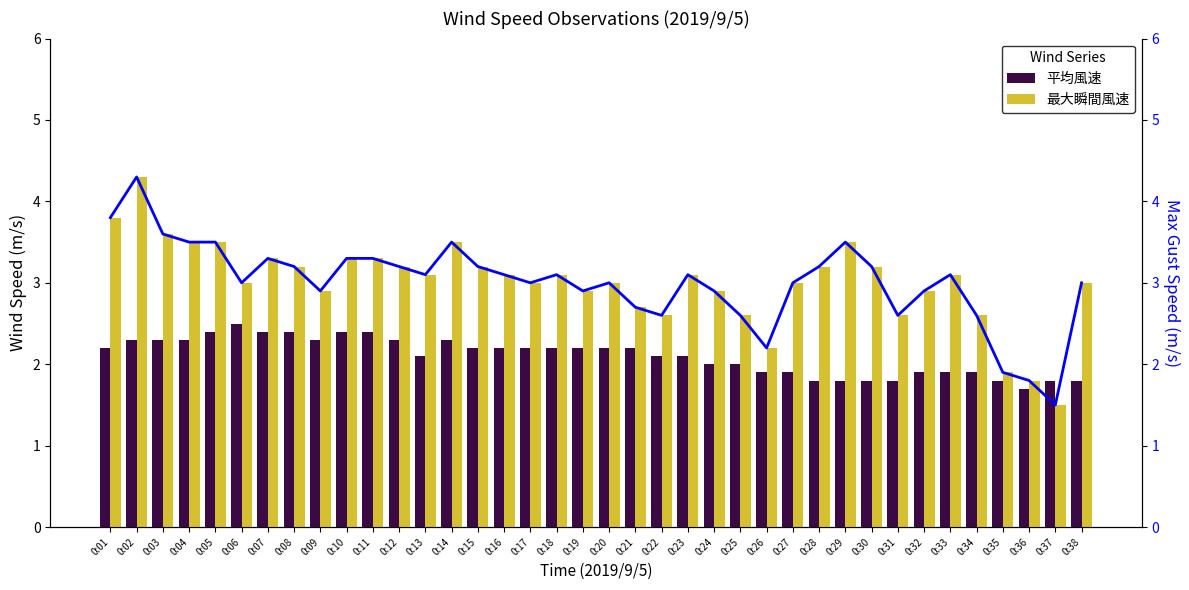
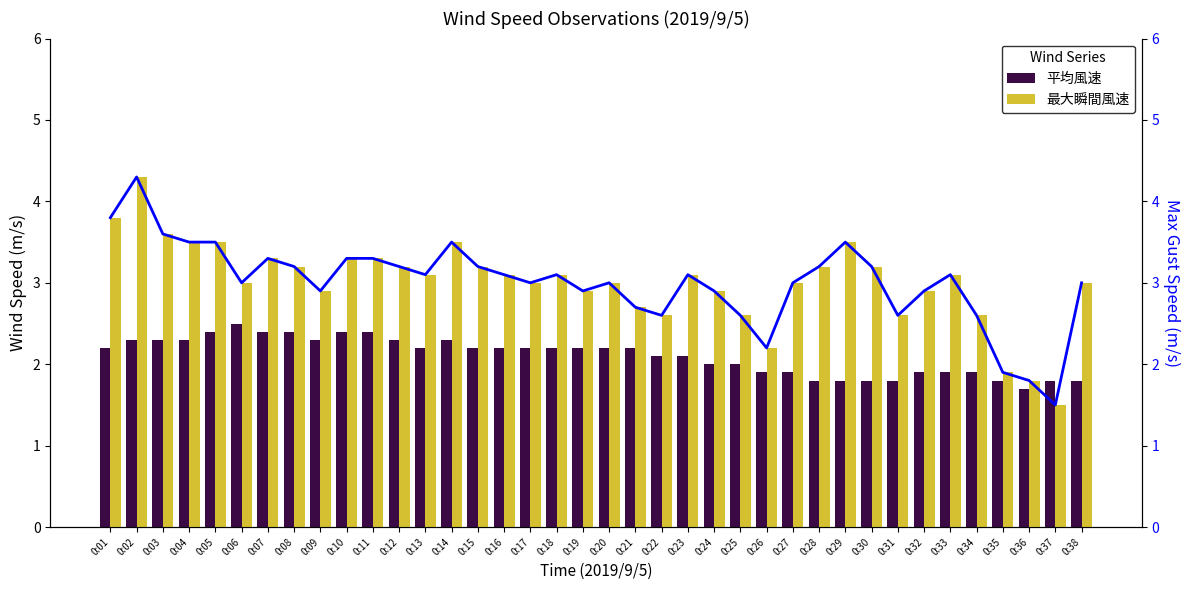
平均風速, 0:13: 2.1 -> 2.2
